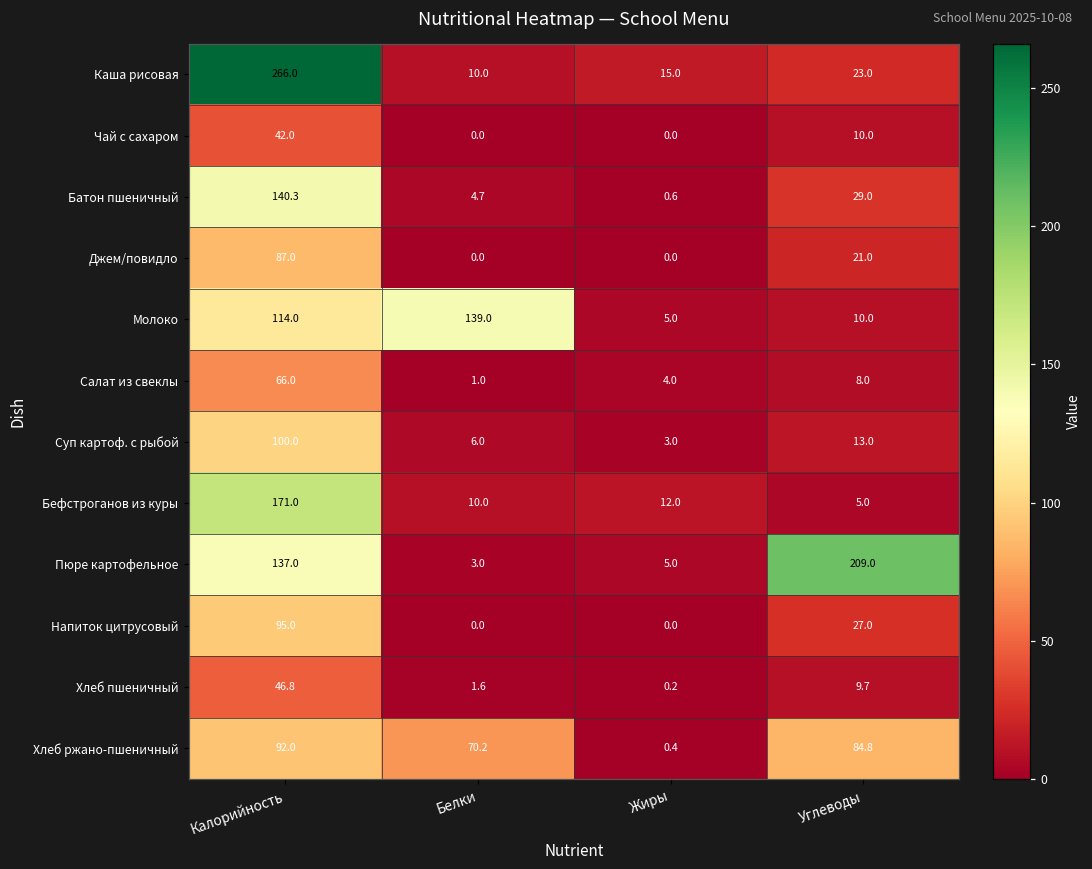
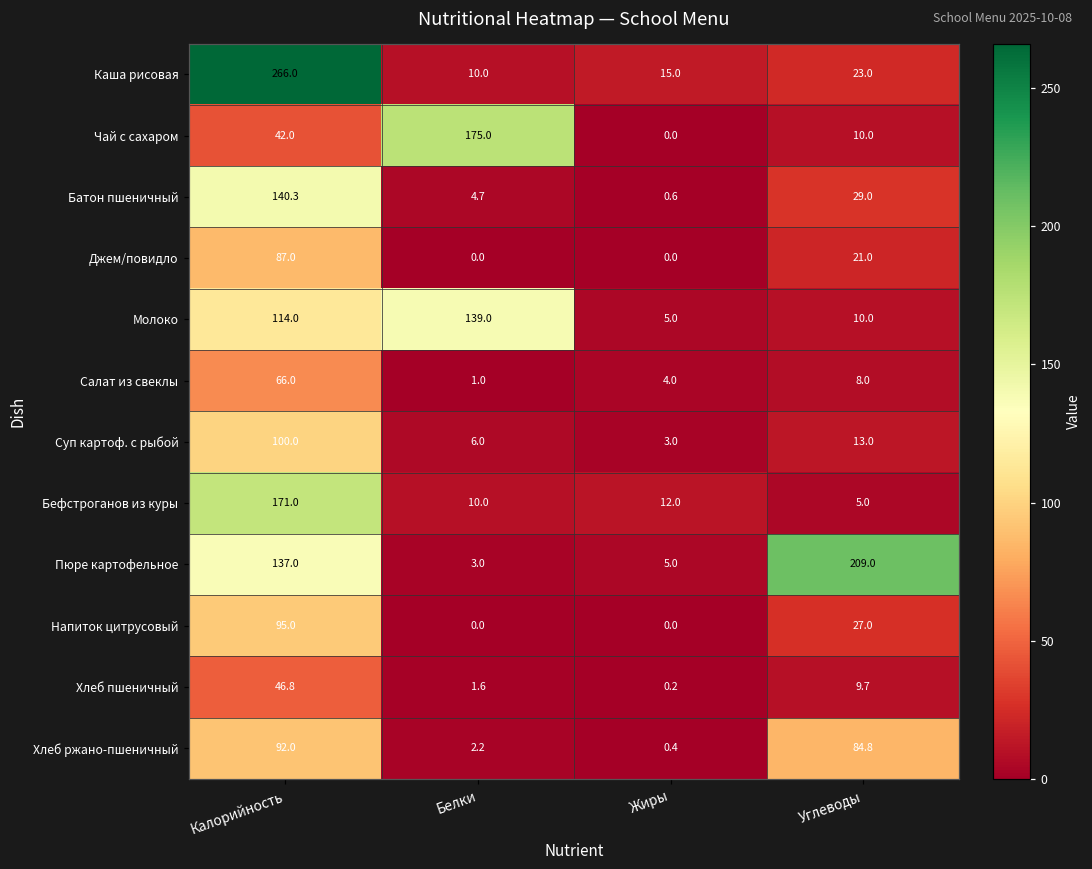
Чай с сахаром, Белки: 0.0 -> 175.0
Хлеб ржано-пшеничный, Белки: 70.2 -> 2.2
